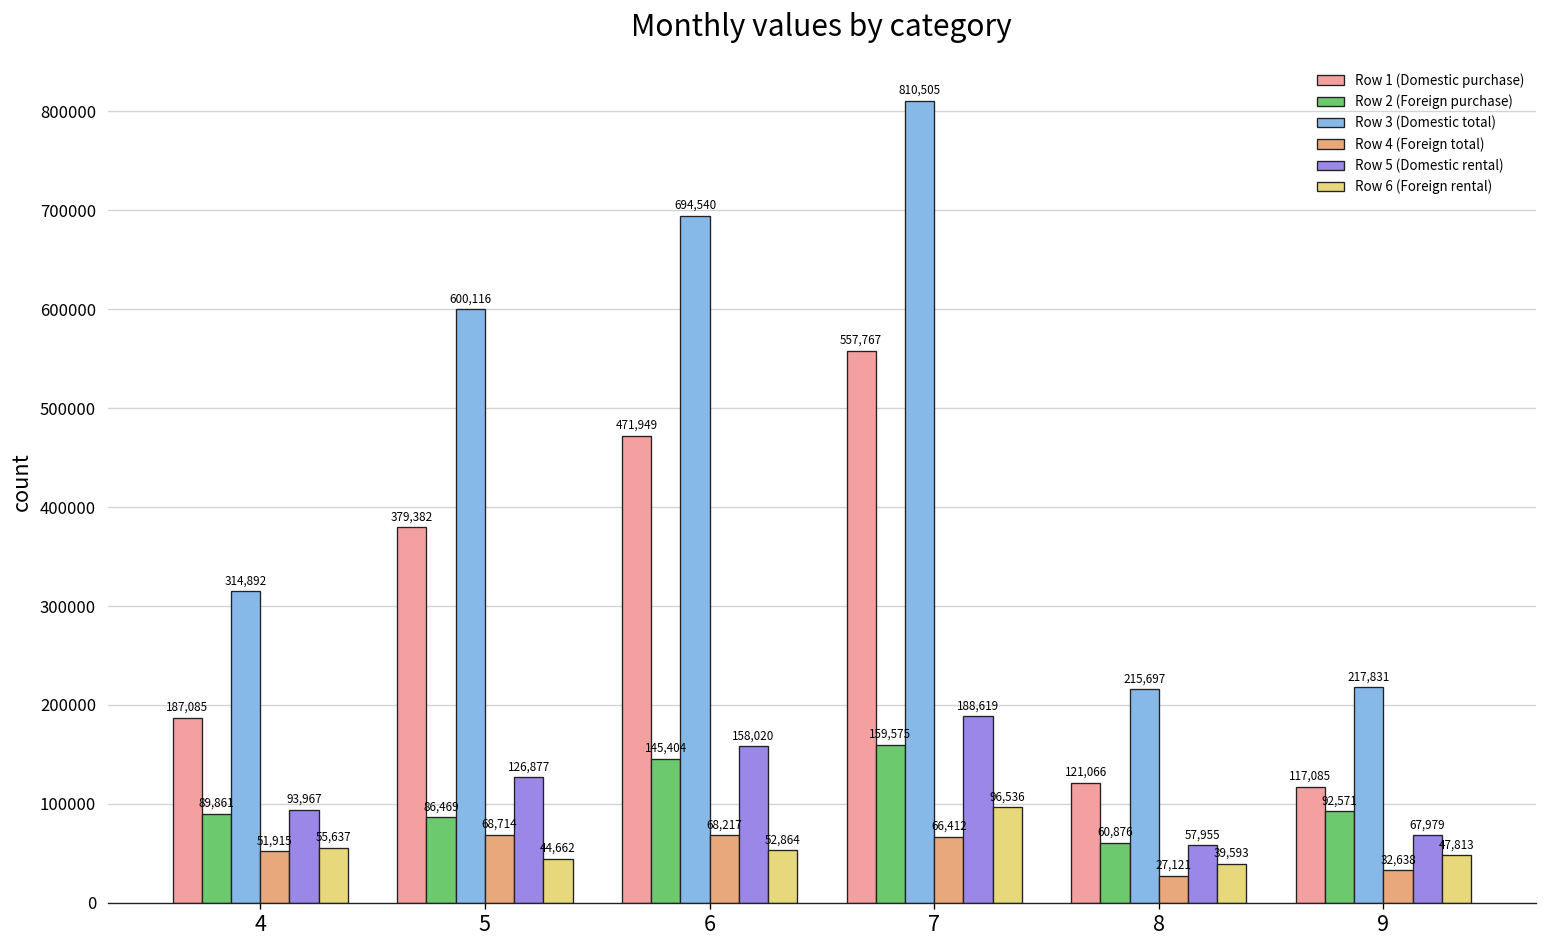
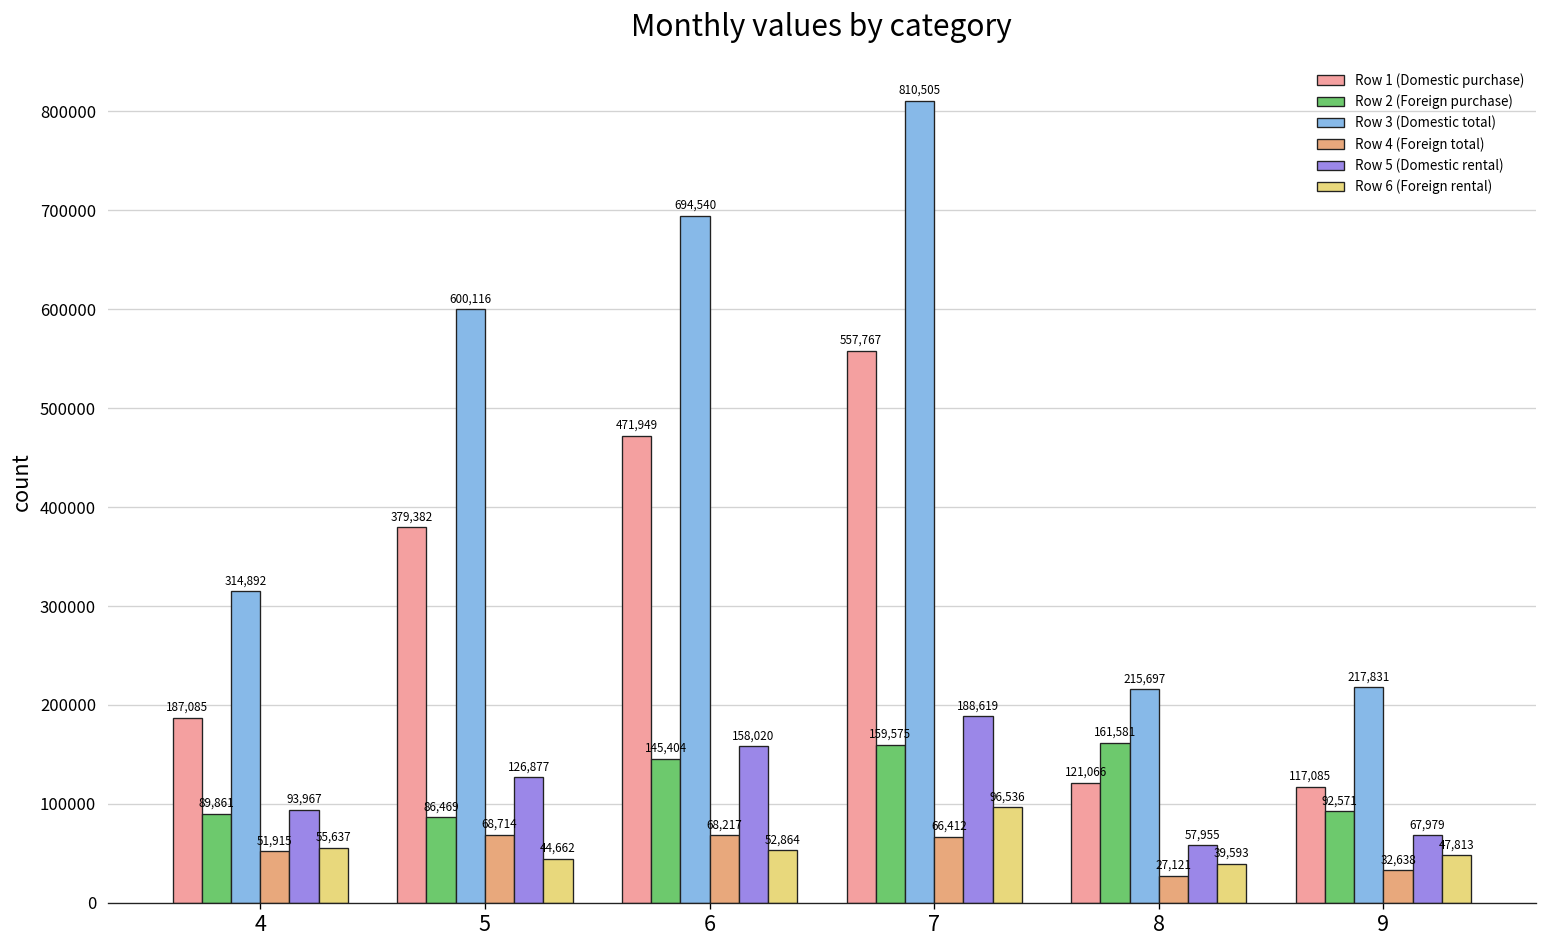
Row 2 (Foreign purchase), 8: 60,876 -> 161,581
